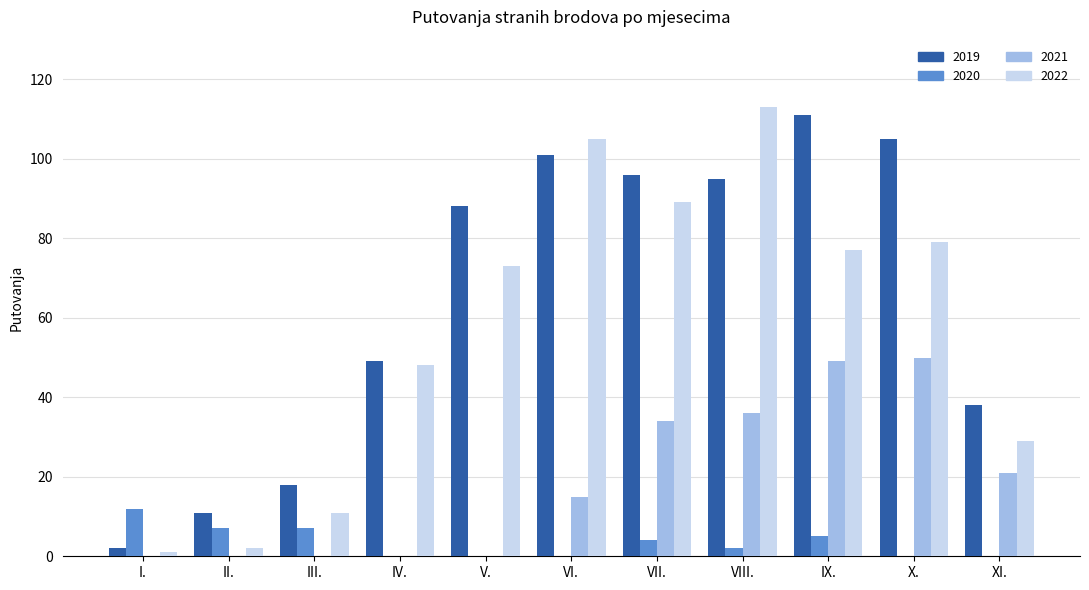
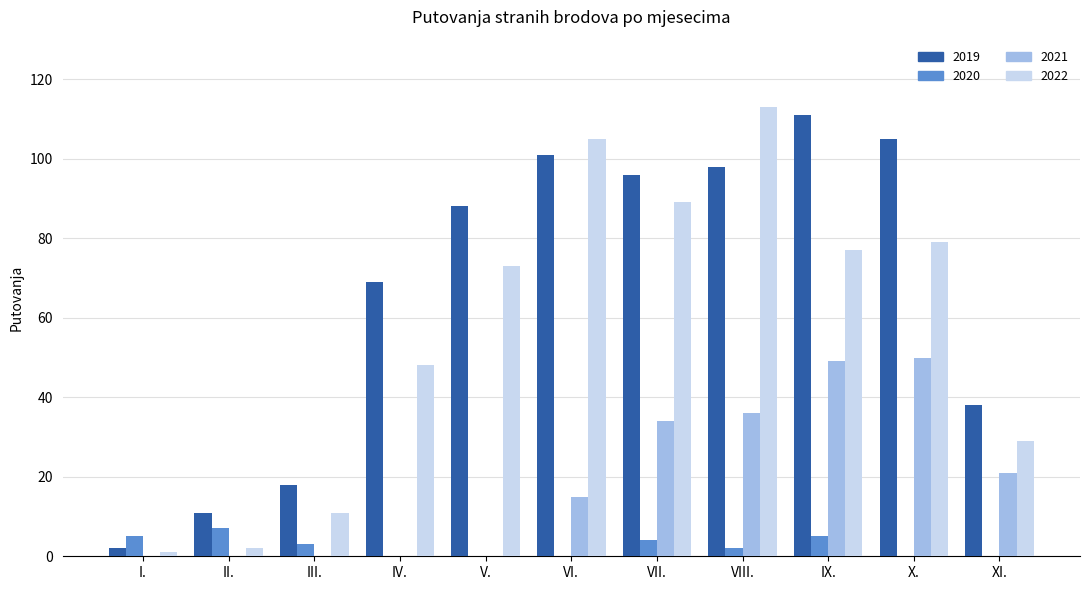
2020, I.: 12 -> 5
2020, III.: 7 -> 3
2019, IV.: 49 -> 69
2019, VIII.: 95 -> 98
